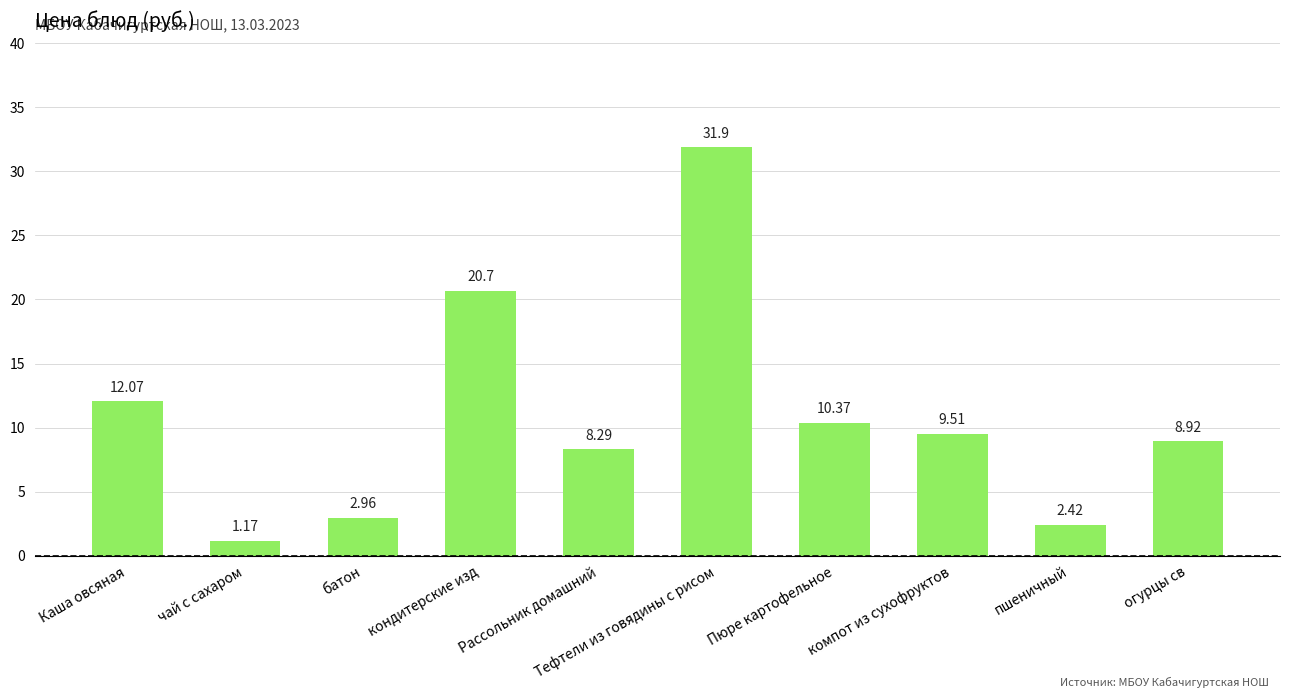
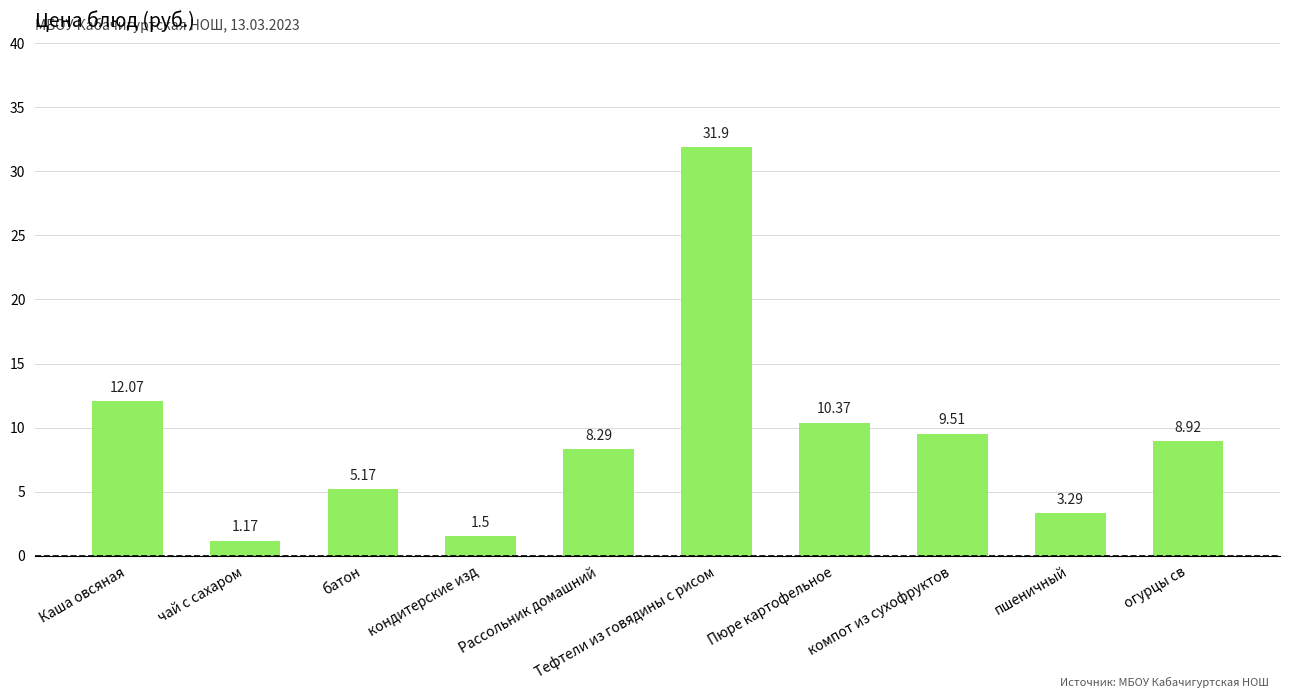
батон: 2.96 -> 5.17
кондитерские изд: 20.7 -> 1.5
пшеничный: 2.42 -> 3.29
